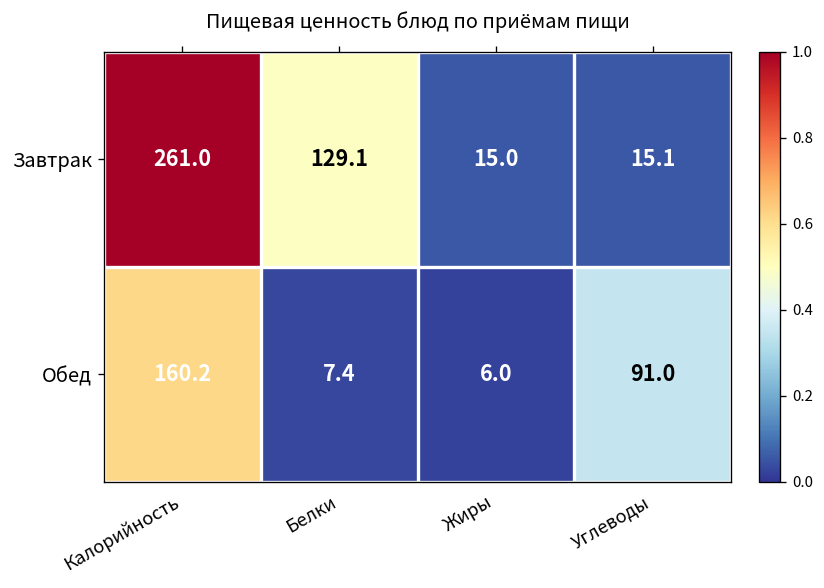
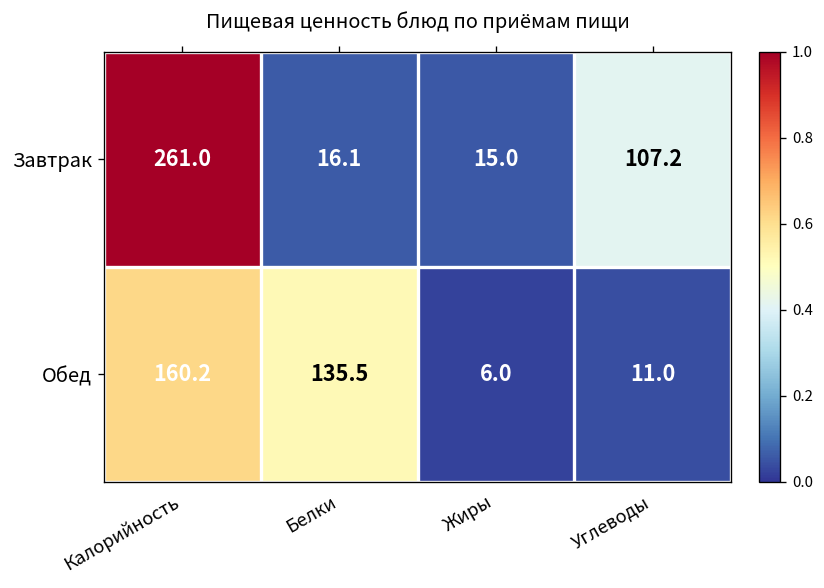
Завтрак, Белки: 129.1 -> 16.1
Завтрак, Углеводы: 15.1 -> 107.2
Обед, Белки: 7.4 -> 135.5
Обед, Углеводы: 91.0 -> 11.0
